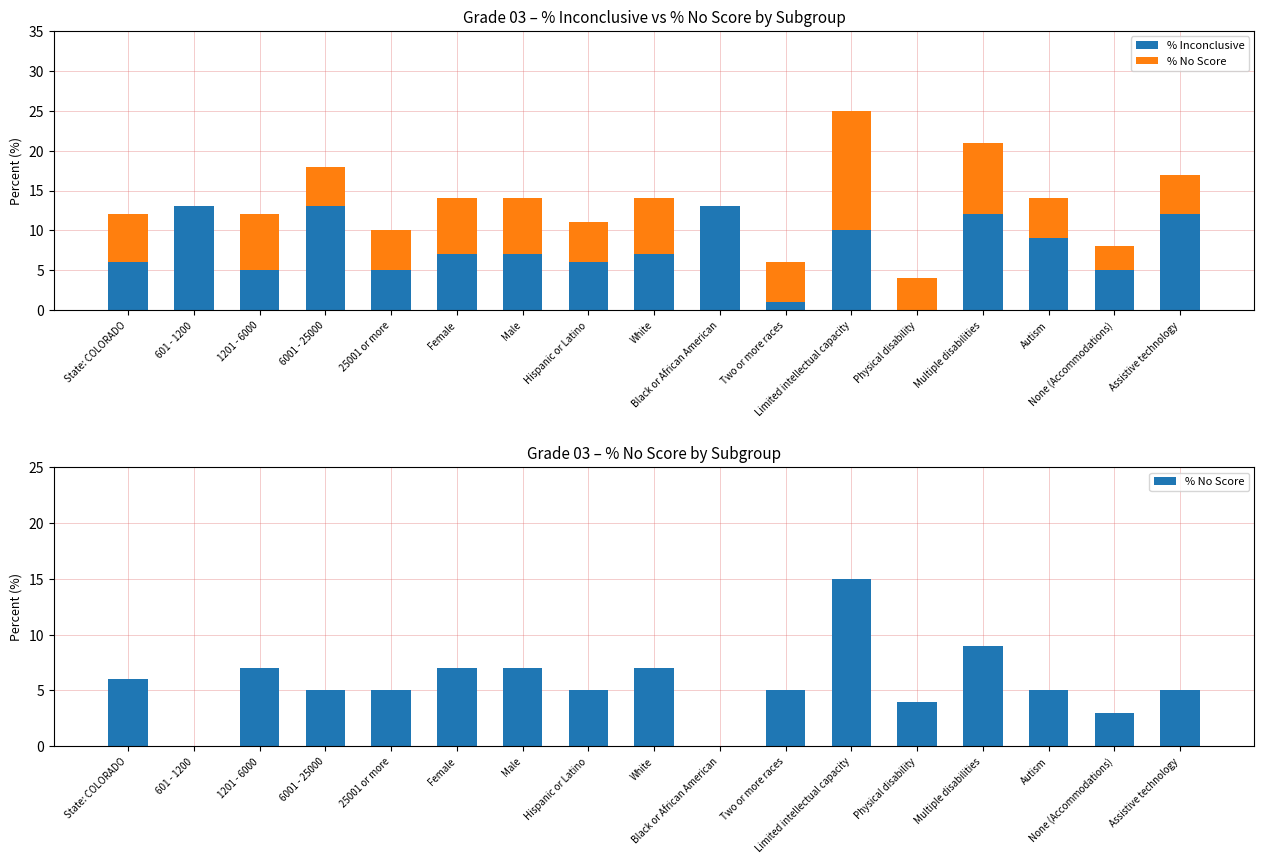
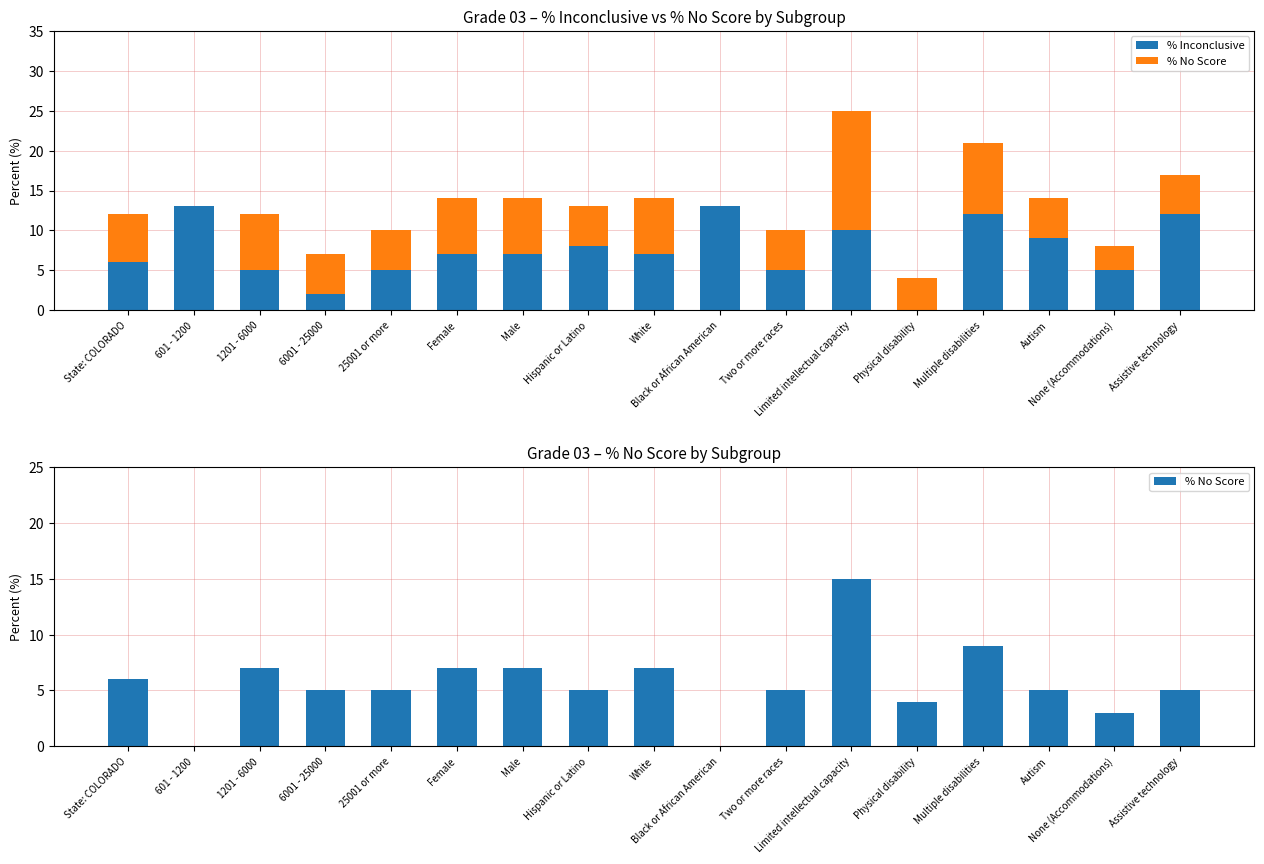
Grade 03 – % Inconclusive vs % No Score by Subgroup, % Inconclusive, 6001 - 25000: 13 -> 2
Grade 03 – % Inconclusive vs % No Score by Subgroup, % Inconclusive, Hispanic or Latino: 6 -> 8
Grade 03 – % Inconclusive vs % No Score by Subgroup, % Inconclusive, Two or more races: 1 -> 5
